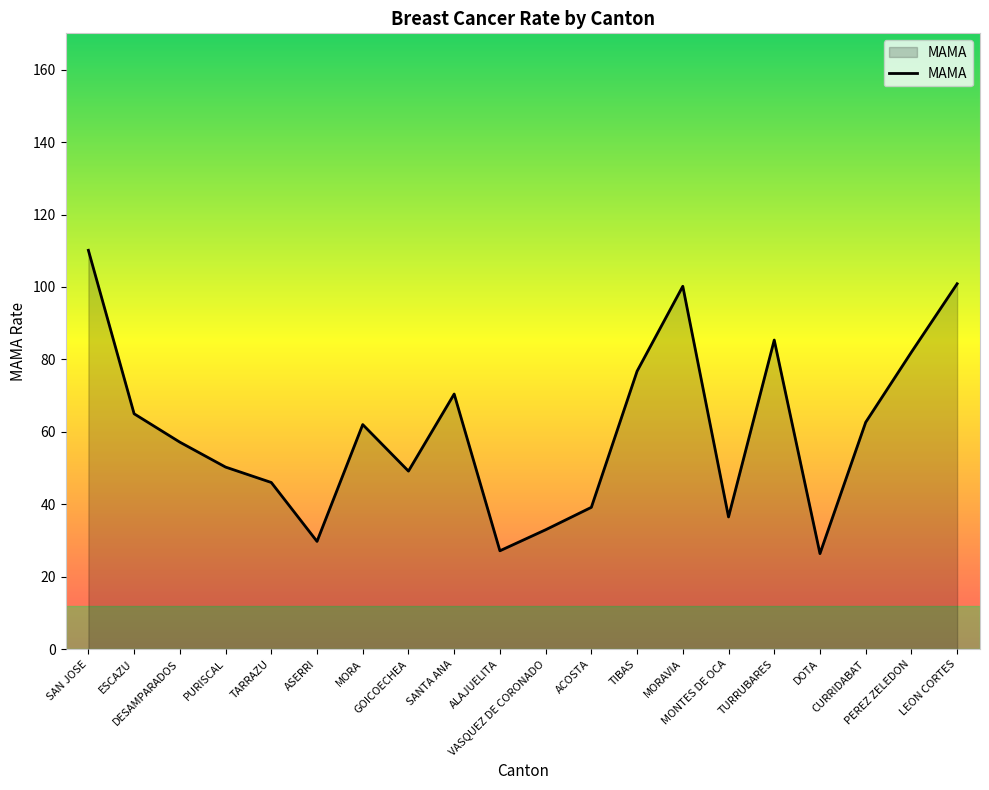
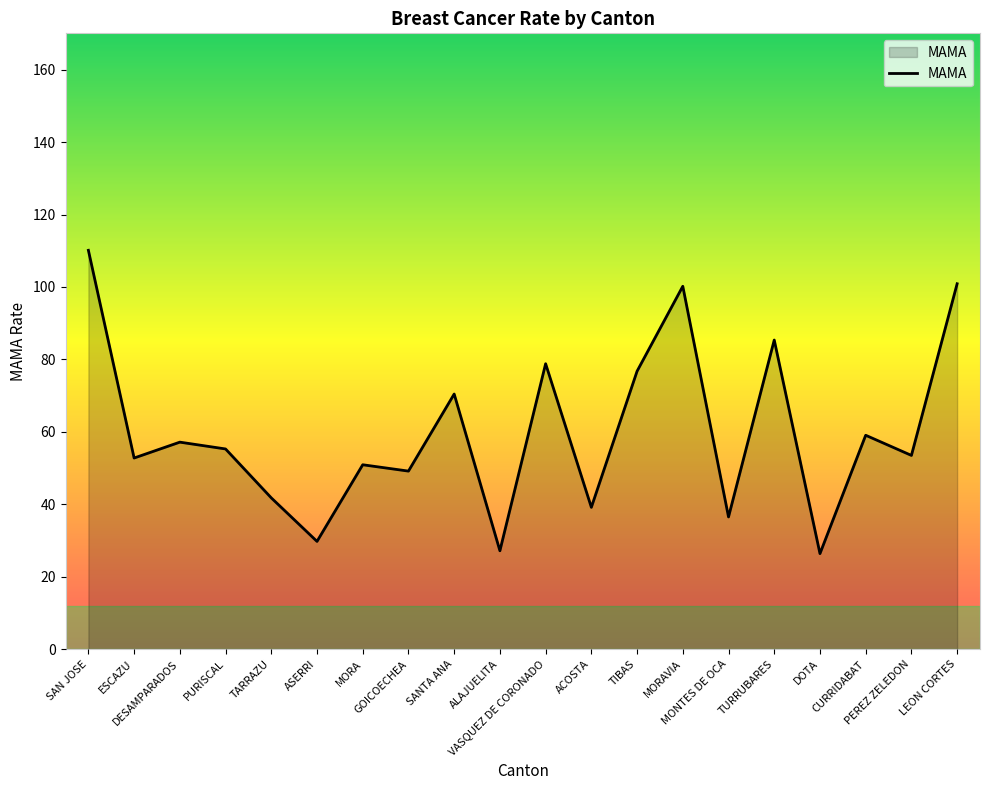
ESCAZU: 65 -> 53
PURISCAL: 50 -> 55
TARRAZU: 46 -> 42
MORA: 62 -> 51
VASQUEZ DE CORONADO: 33 -> 79
CURRIDABAT: 63 -> 59
PEREZ ZELEDON: 82 -> 54
